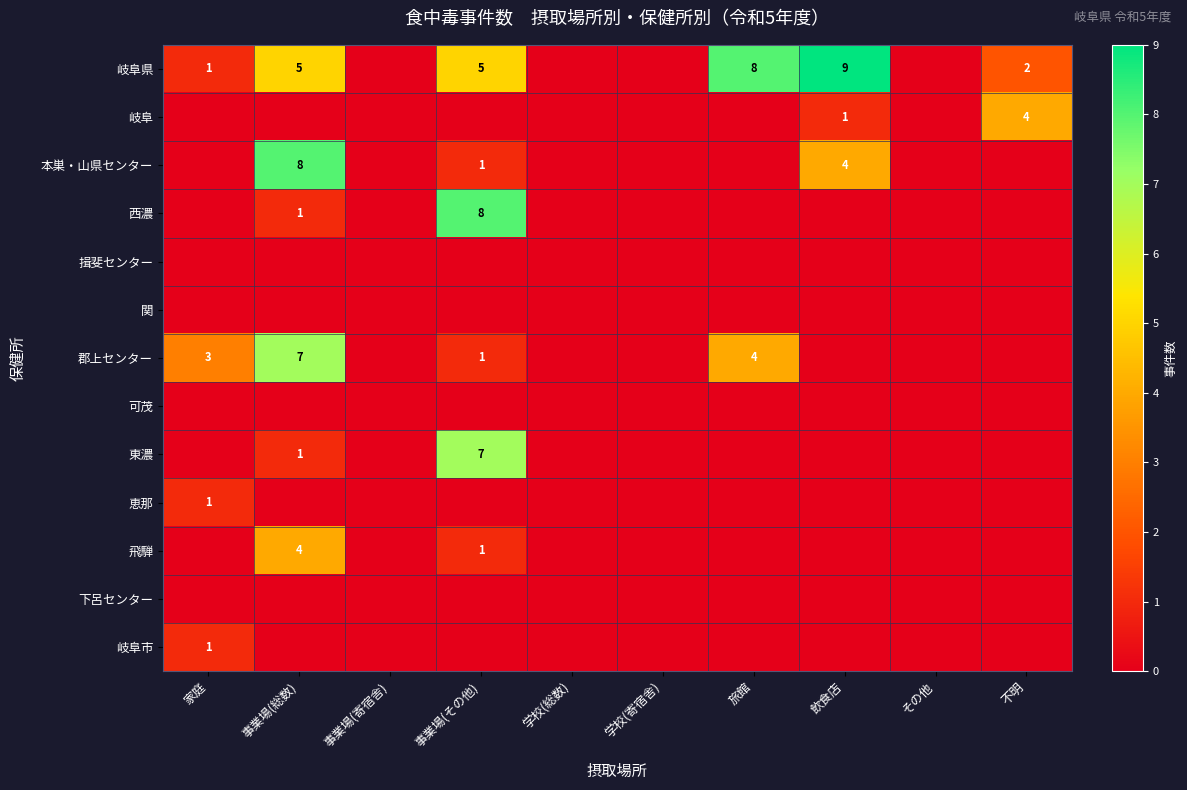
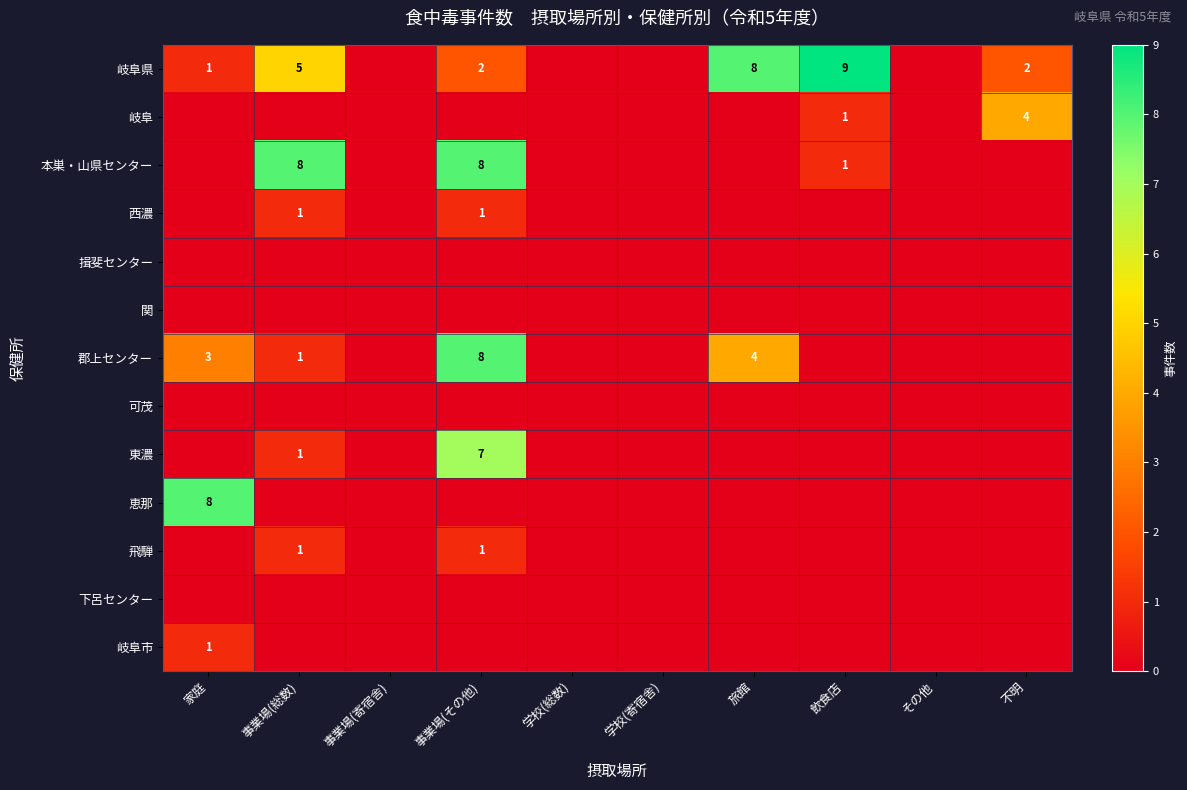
岐阜県, 事業場(その他): 5 -> 2
本巣・山県センター, 事業場(その他): 1 -> 8
本巣・山県センター, 飲食店: 4 -> 1
西濃, 事業場(その他): 8 -> 1
郡上センター, 事業場(総数): 7 -> 1
郡上センター, 事業場(その他): 1 -> 8
恵那, 家庭: 1 -> 8
飛騨, 事業場(総数): 4 -> 1
